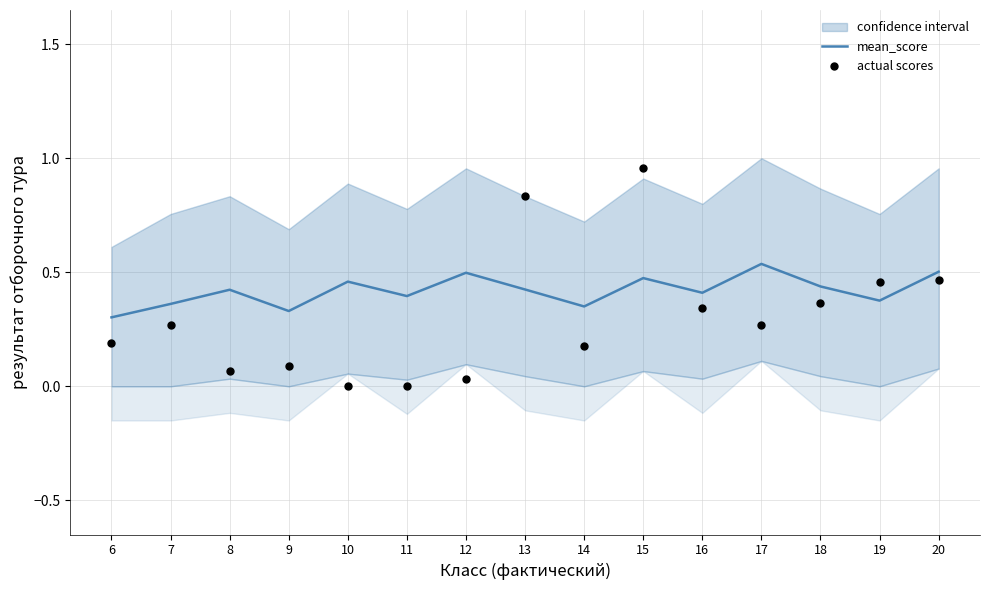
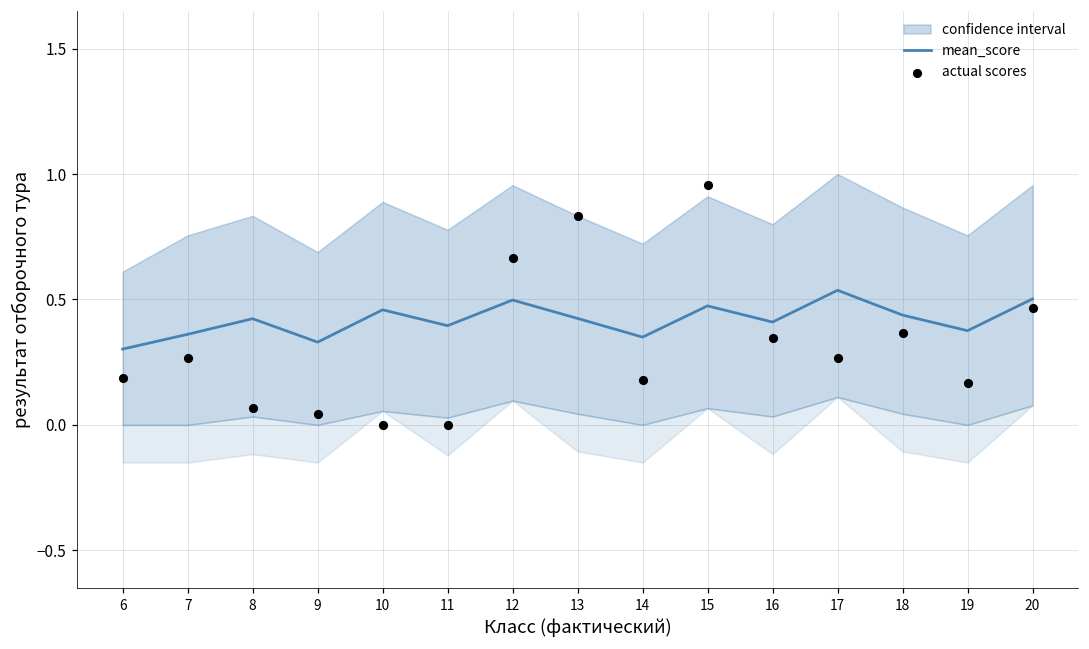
actual scores, 9: 0.09 -> 0.04
actual scores, 12: 0.03 -> 0.67
actual scores, 19: 0.46 -> 0.17
